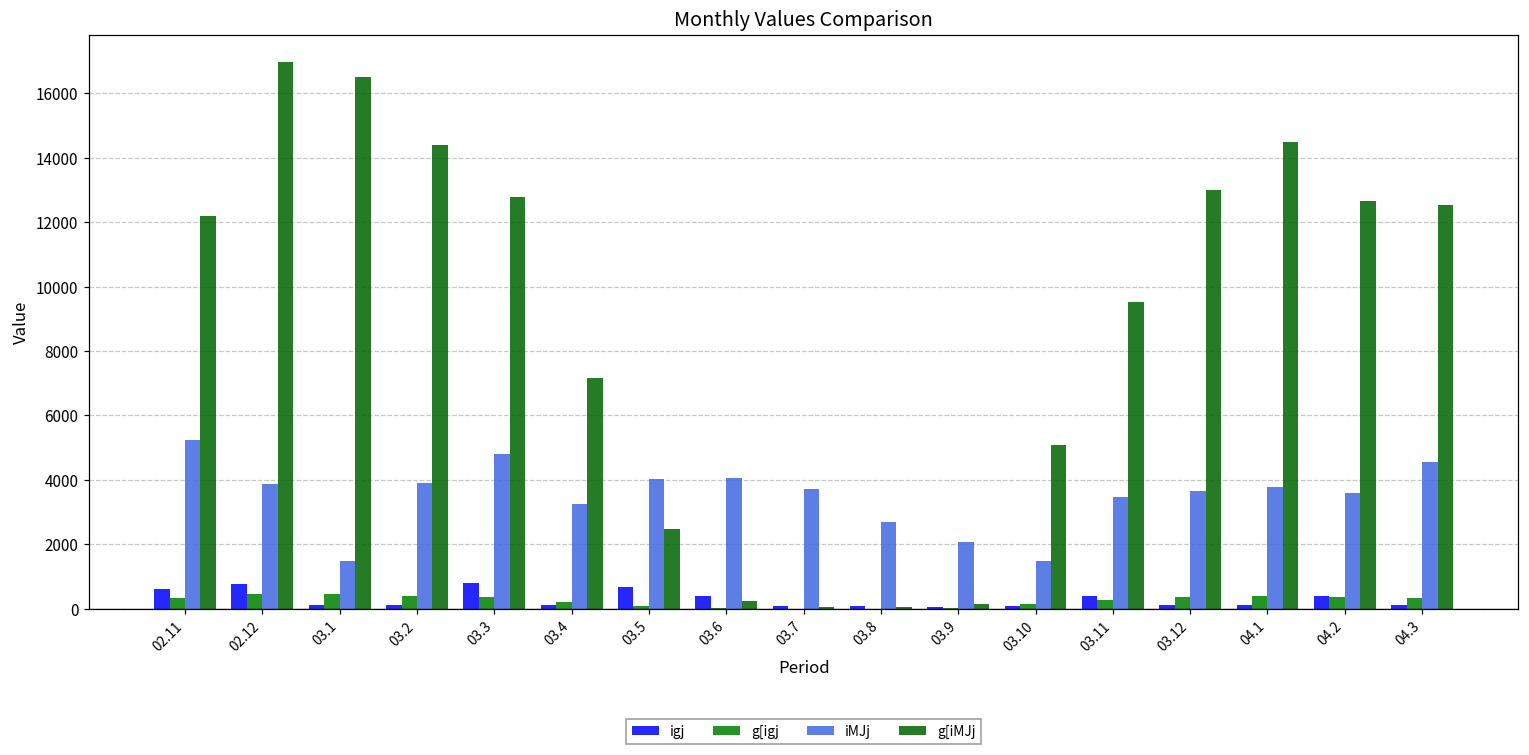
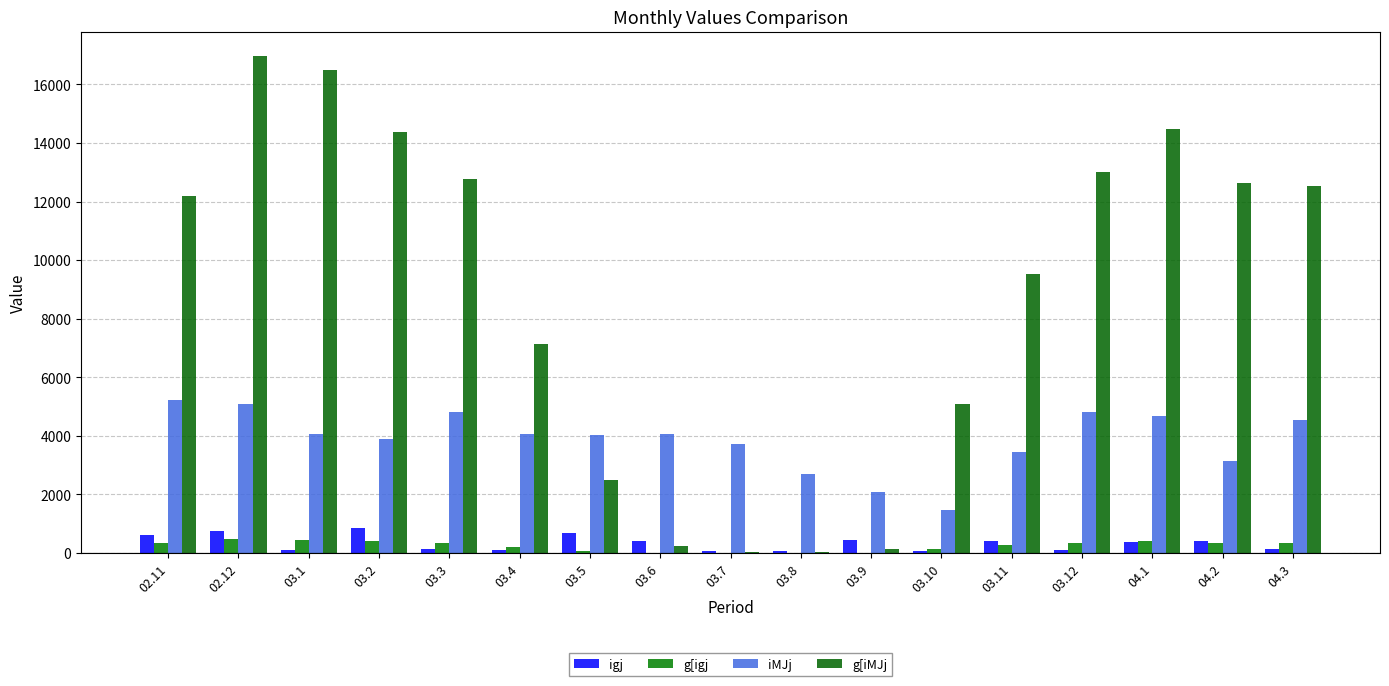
iMJj, 02.12: 3900 -> 5100
iMJj, 03.1: 1500 -> 4100
igj, 03.2: 100 -> 900
igj, 03.3: 800 -> 100
iMJj, 03.4: 3300 -> 4100
igj, 03.9: 100 -> 400
iMJj, 03.12: 3700 -> 4800
igj, 04.1: 100 -> 400
iMJj, 04.1: 3800 -> 4700
iMJj, 04.2: 3600 -> 3100
